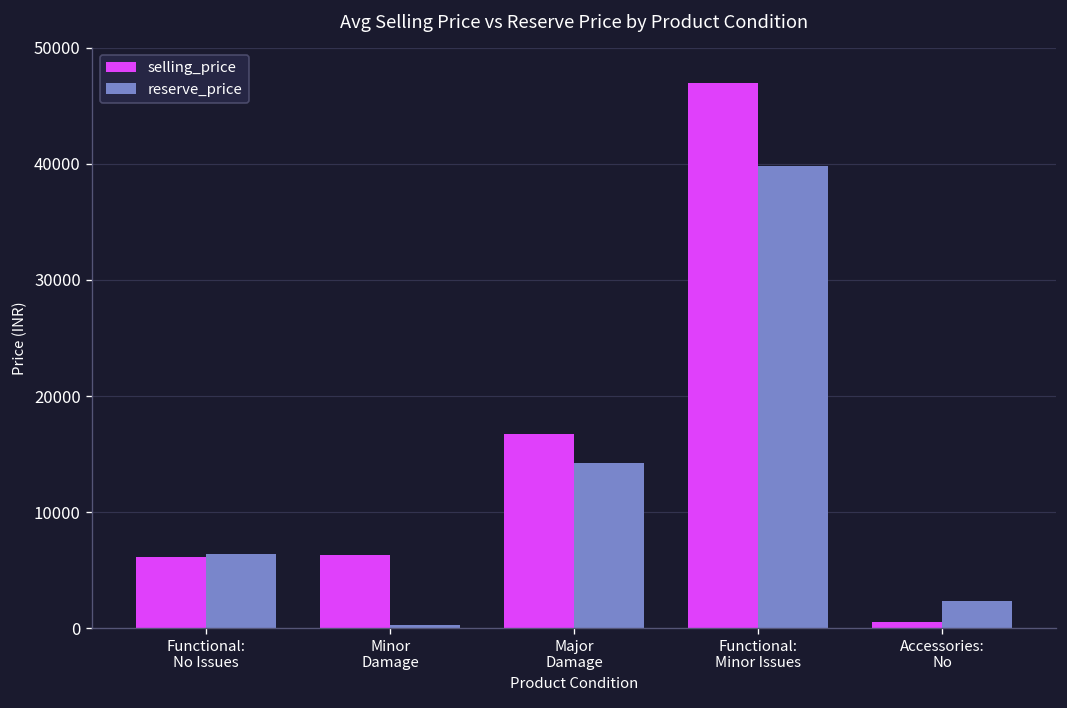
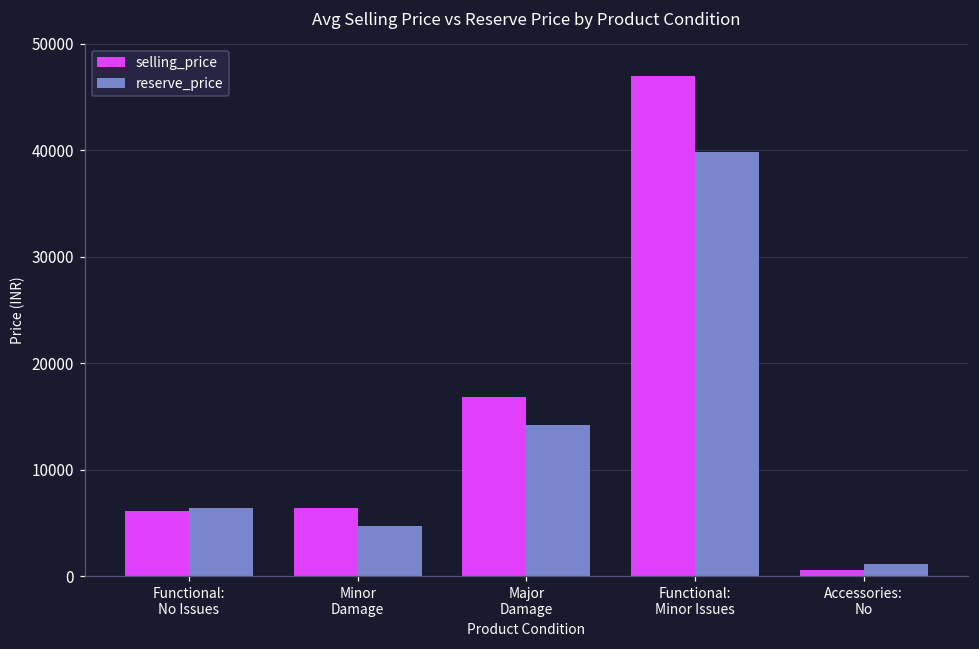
reserve_price, Minor Damage: 0 -> 5000
reserve_price, Accessories: No: 2000 -> 1000
